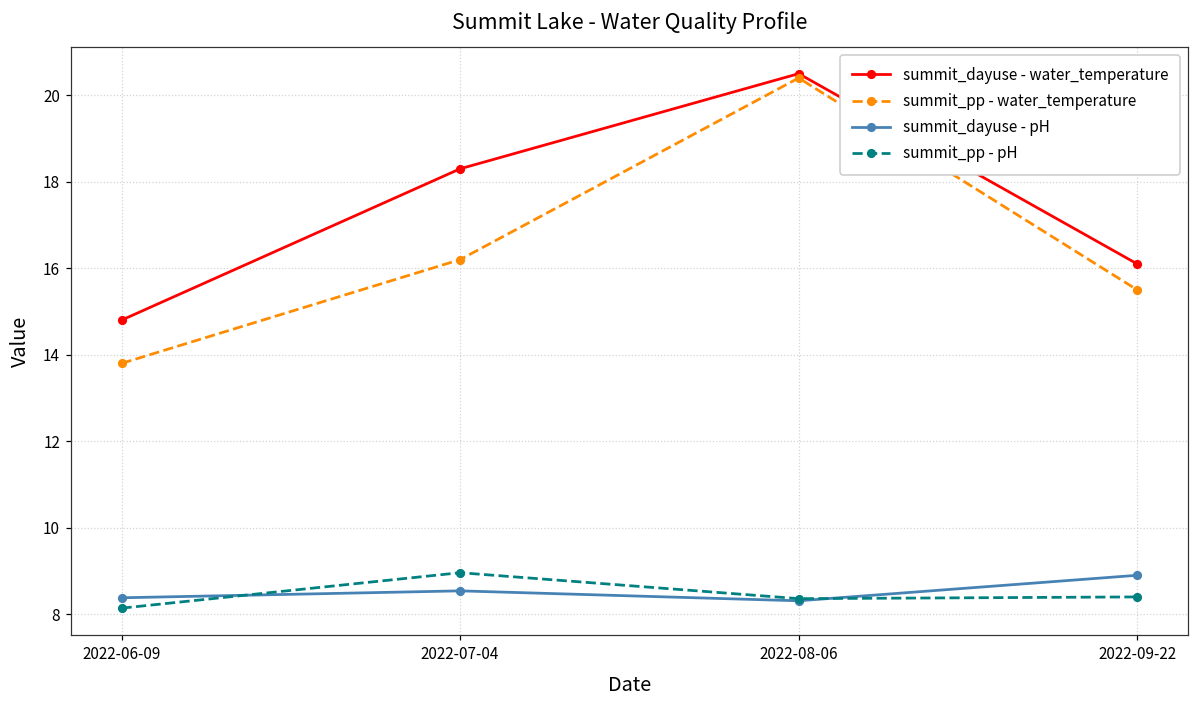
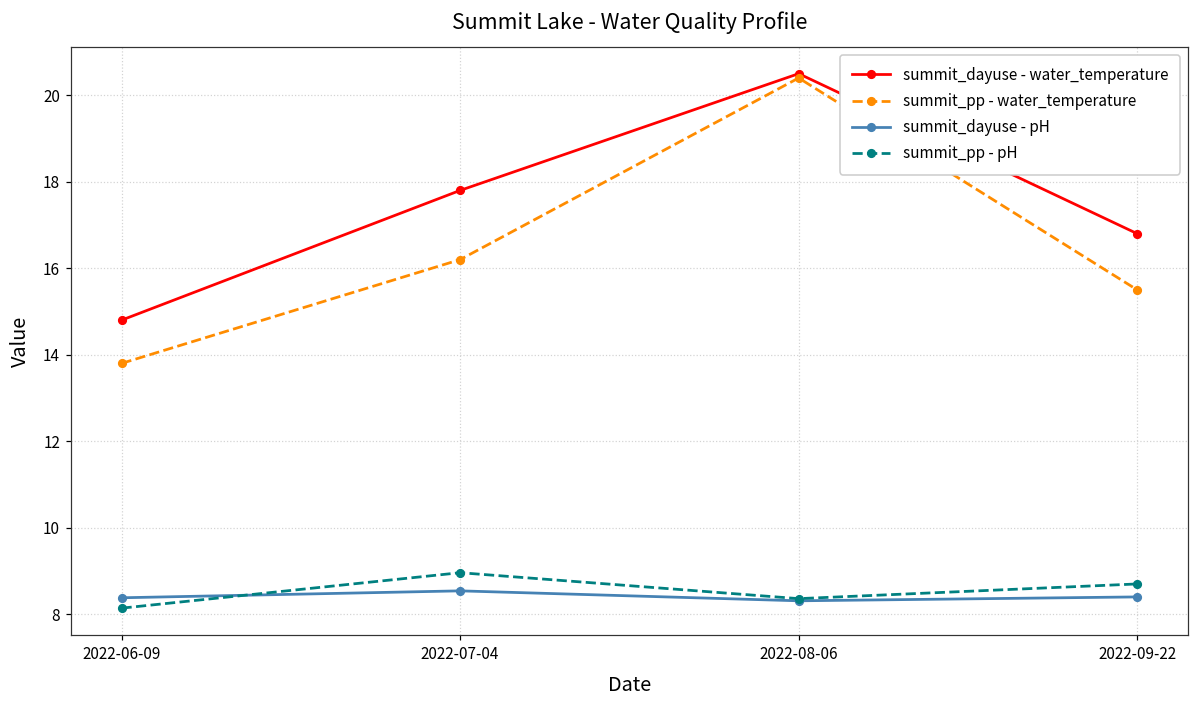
summit_dayuse - water_temperature, 2022-07-04: 18.3 -> 17.8
summit_dayuse - water_temperature, 2022-09-22: 16.1 -> 16.8
summit_dayuse - pH, 2022-09-22: 8.9 -> 8.4
summit_pp - pH, 2022-09-22: 8.4 -> 8.7
